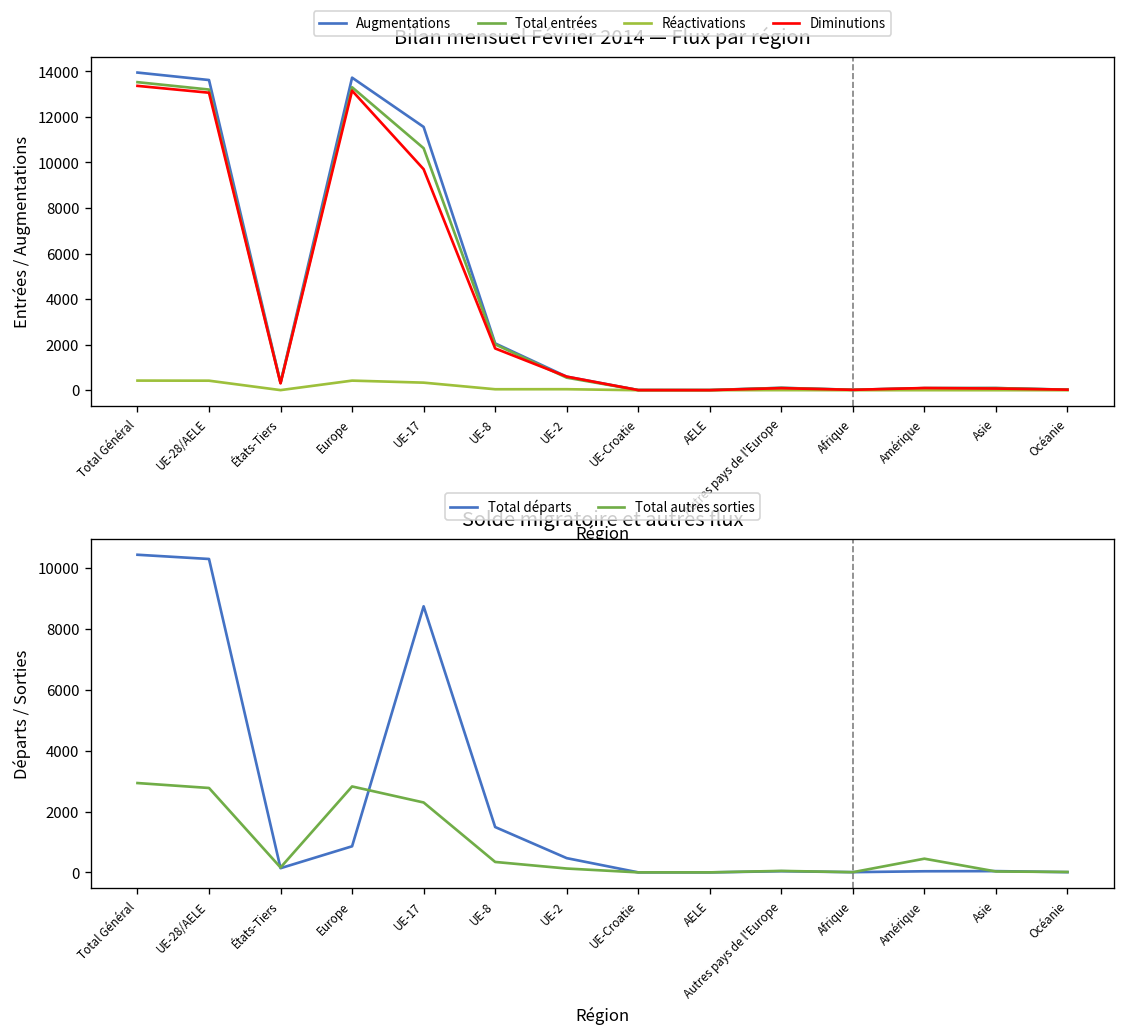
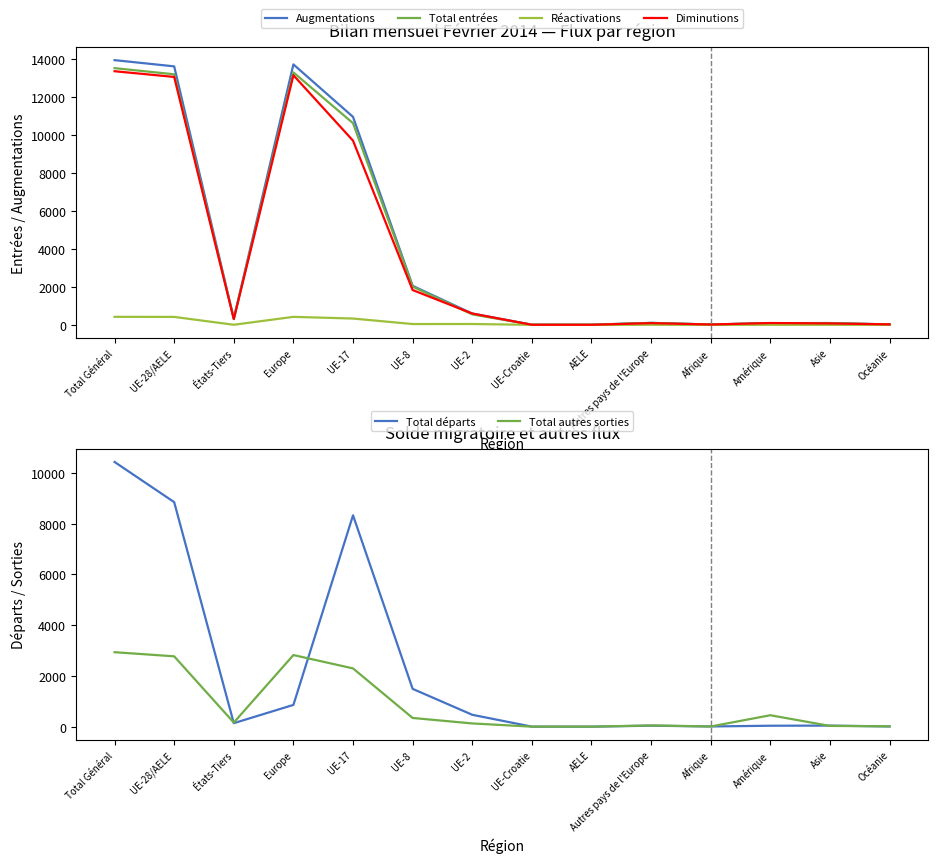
Bilan mensuel Février 2014 — Flux par région, Augmentations, UE-17: 11600 -> 11000
Solde migratoire et autres flux, Total départs, UE-28/AELE: 10300 -> 8800
Solde migratoire et autres flux, Total départs, UE-17: 8700 -> 8300
